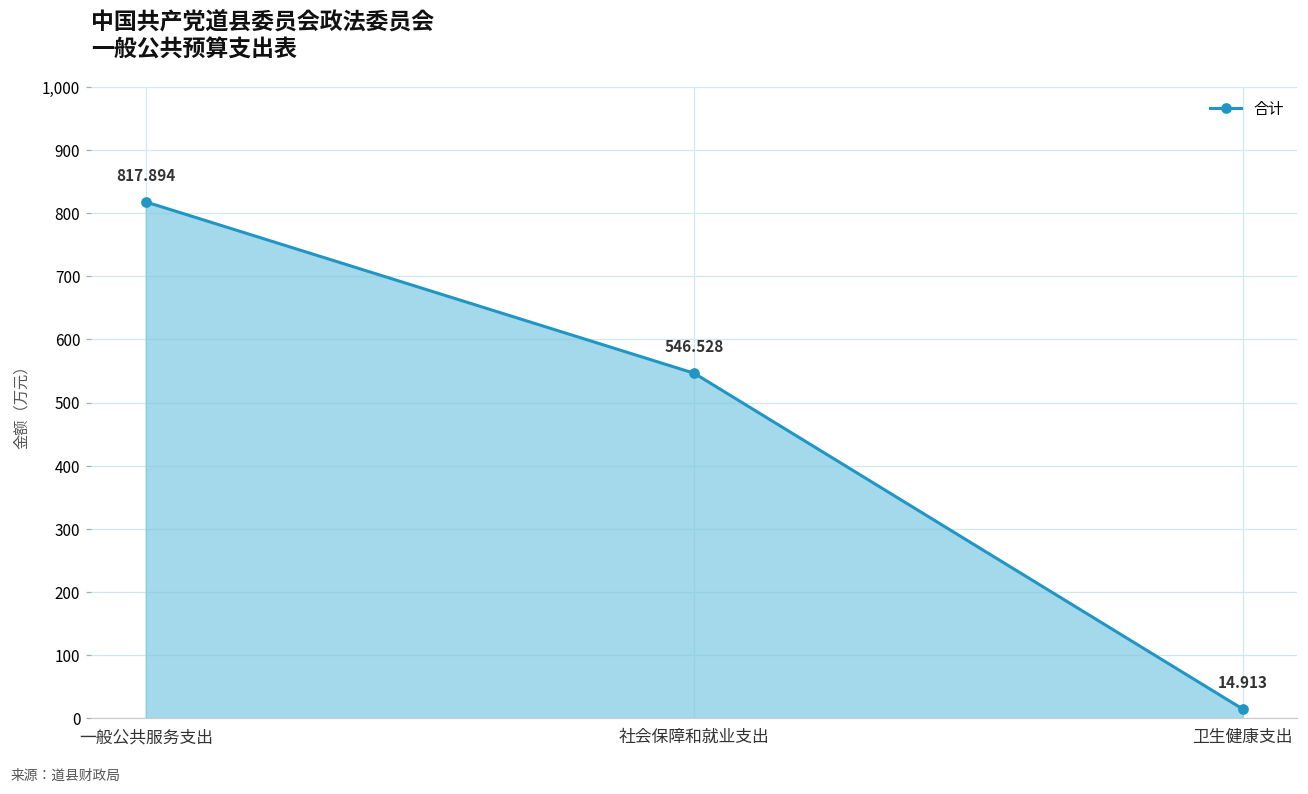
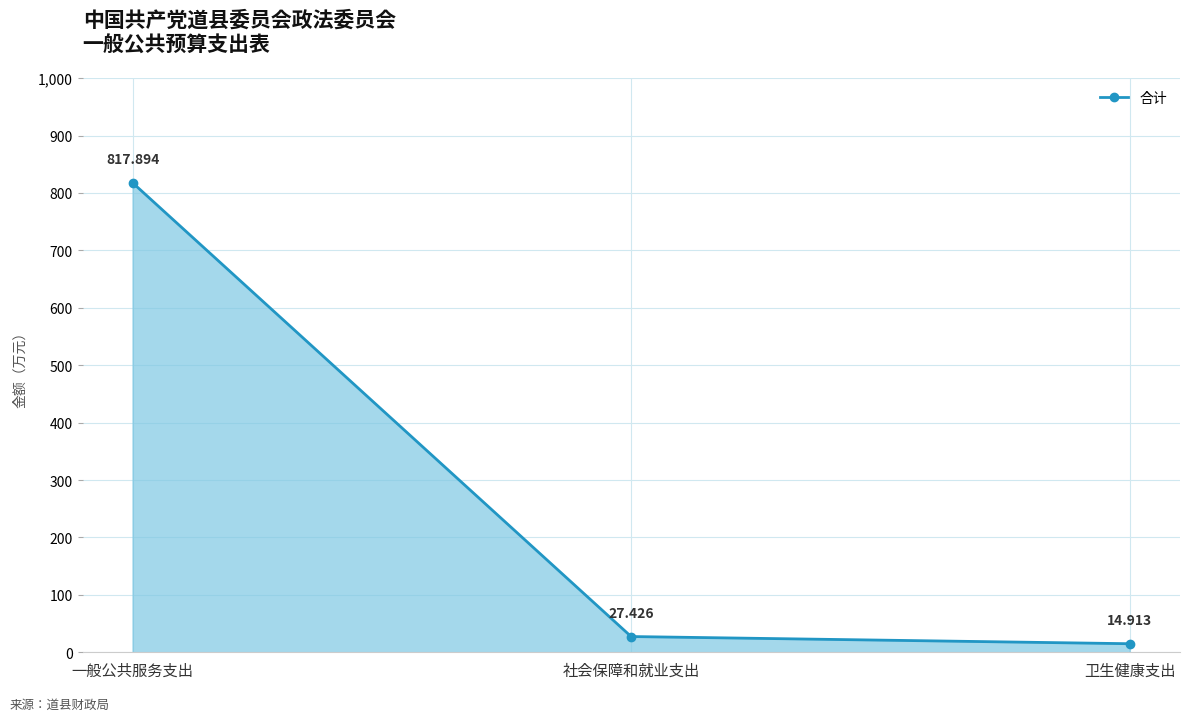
社会保障和就业支出: 546.528 -> 27.426
